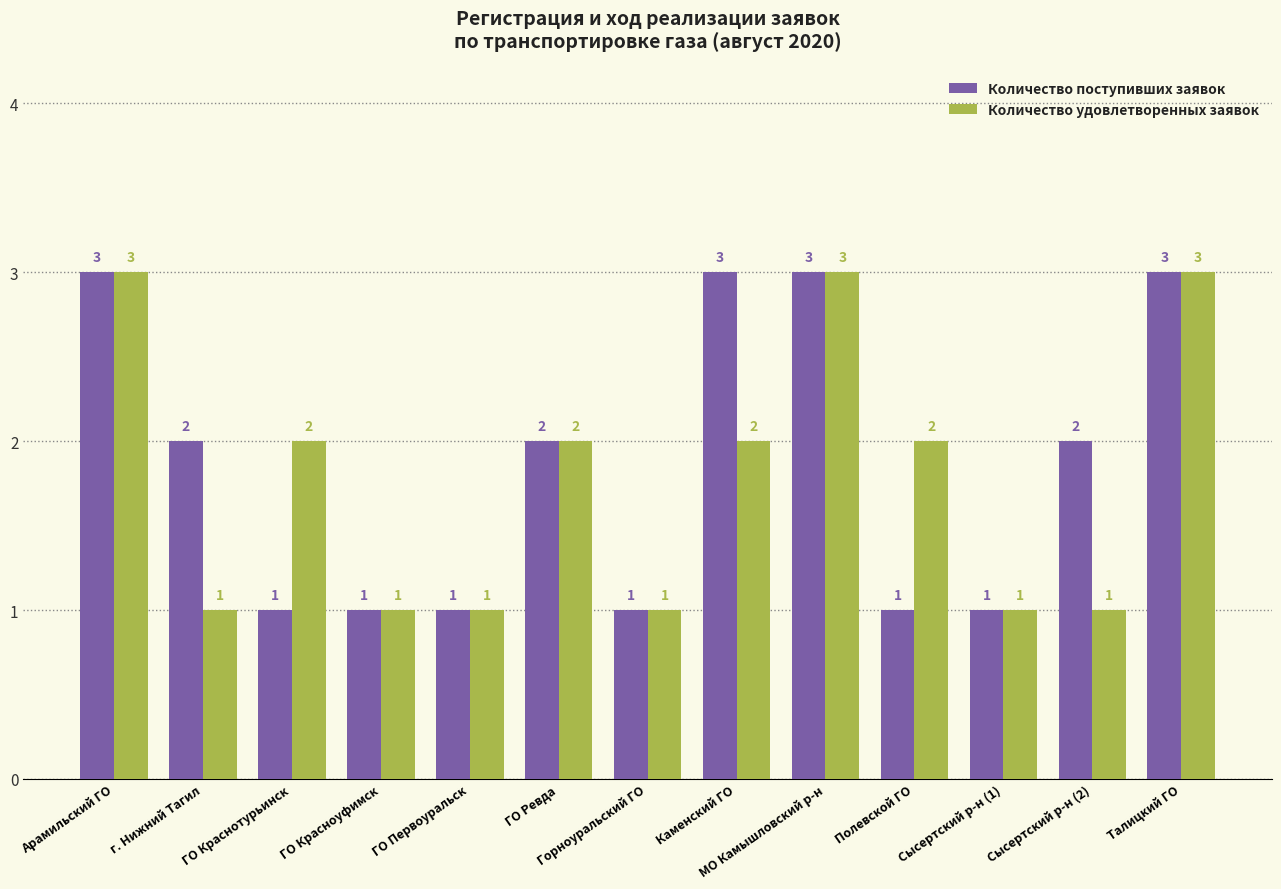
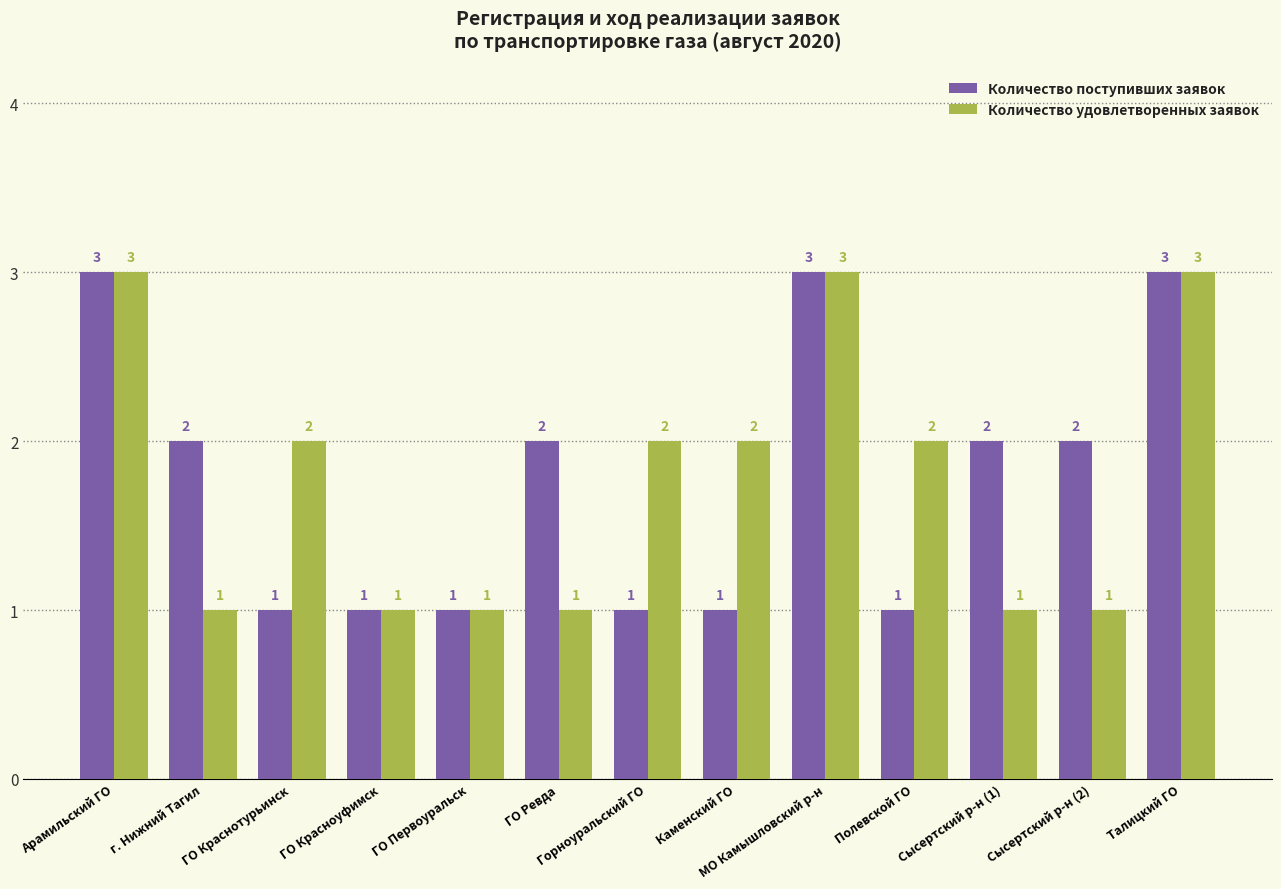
Количество удовлетворенных заявок, ГО Ревда: 2 -> 1
Количество удовлетворенных заявок, Горноуральский ГО: 1 -> 2
Количество поступивших заявок, Каменский ГО: 3 -> 1
Количество поступивших заявок, Сысертский р-н (1): 1 -> 2
